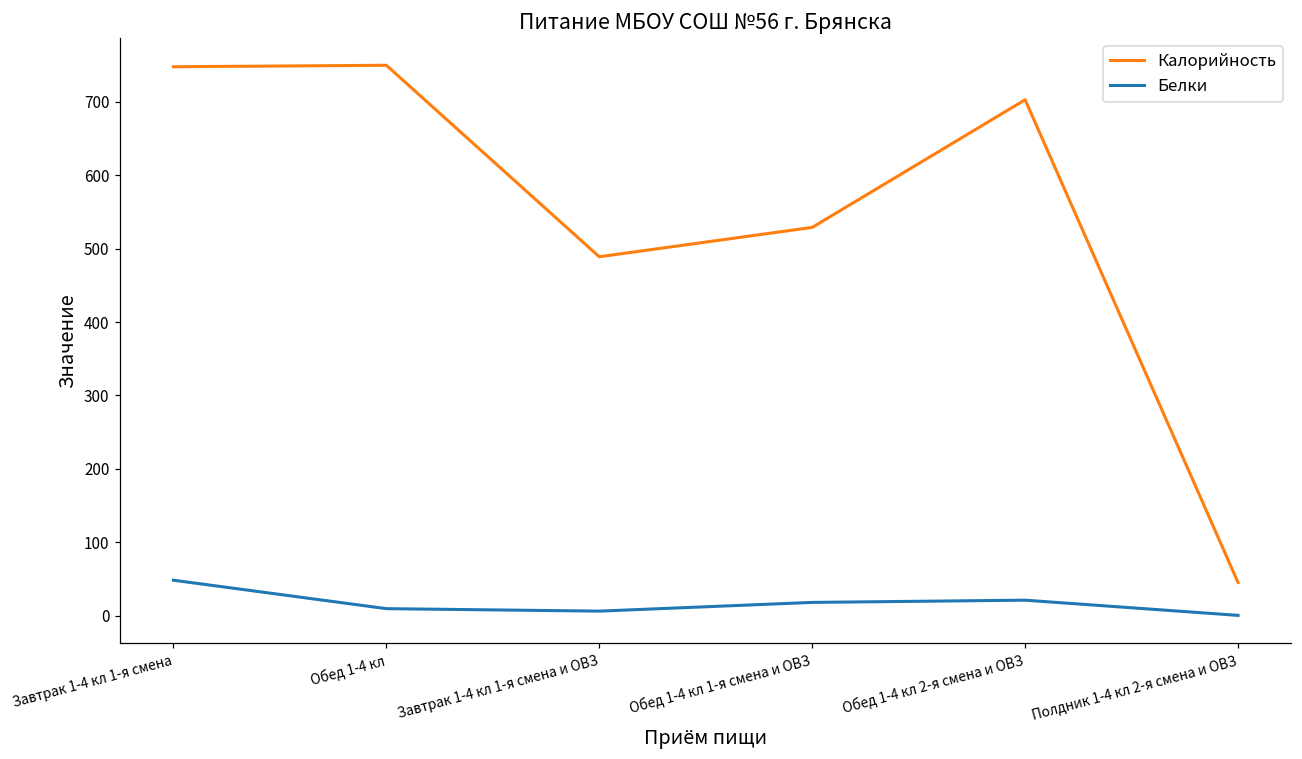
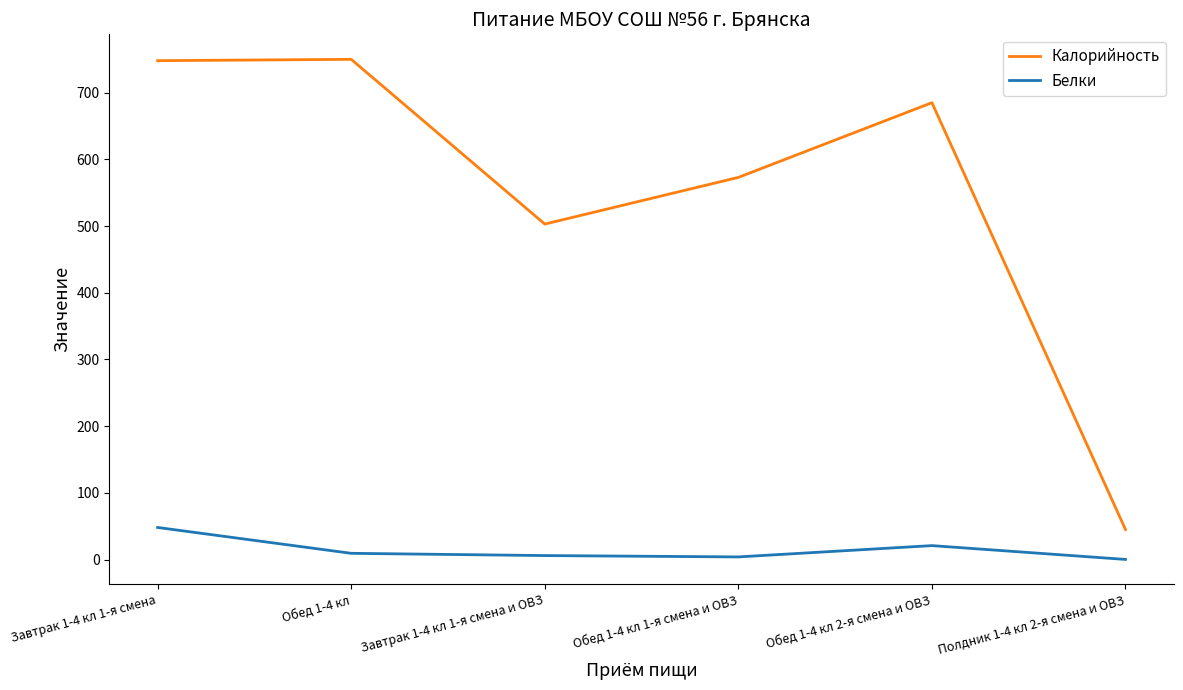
Калорийность, Завтрак 1-4 кл 1-я смена и ОВЗ: 490 -> 500
Калорийность, Обед 1-4 кл 1-я смена и ОВЗ: 530 -> 570
Белки, Обед 1-4 кл 1-я смена и ОВЗ: 20 -> 0
Калорийность, Обед 1-4 кл 2-я смена и ОВЗ: 700 -> 690
